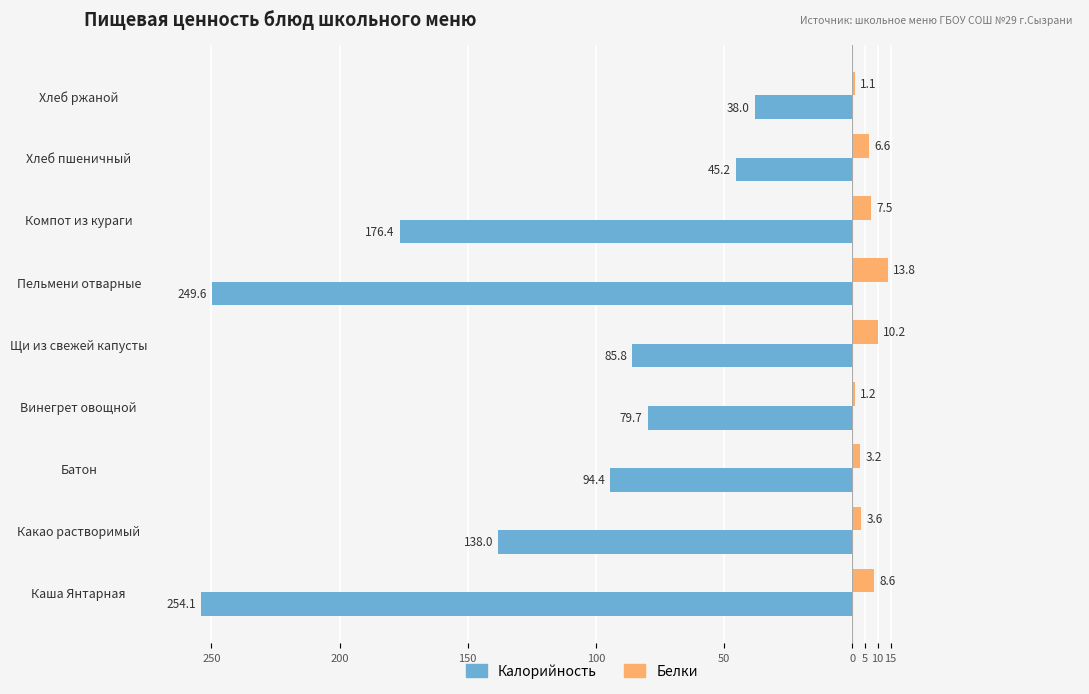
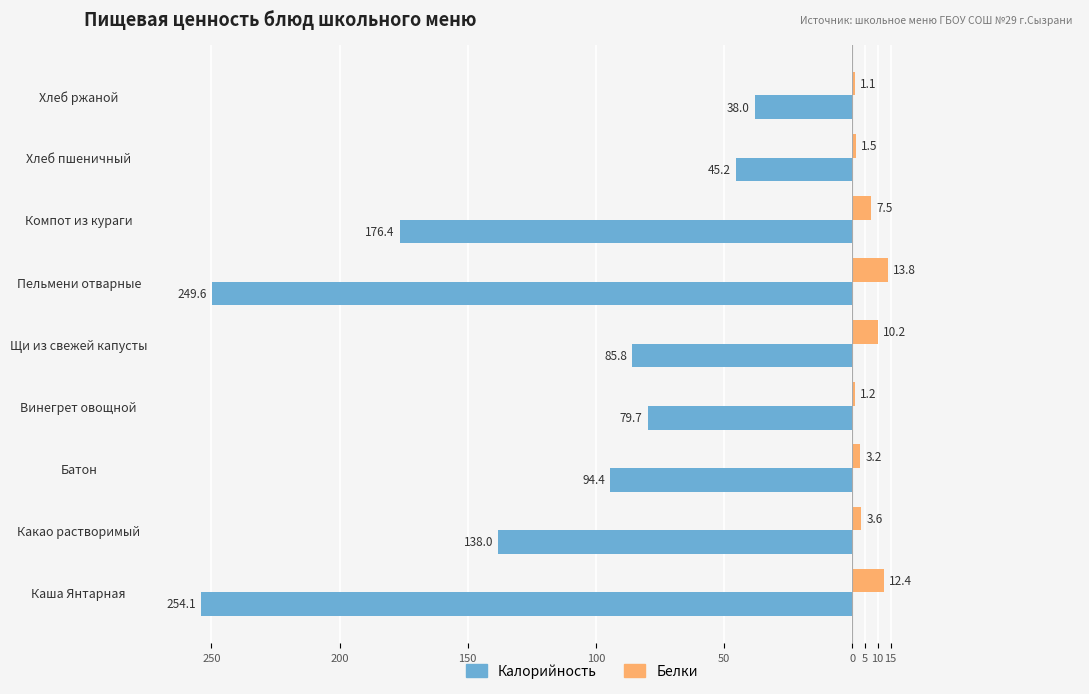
Белки, Хлеб пшеничный: 6.6 -> 1.5
Белки, Каша Янтарная: 8.6 -> 12.4
